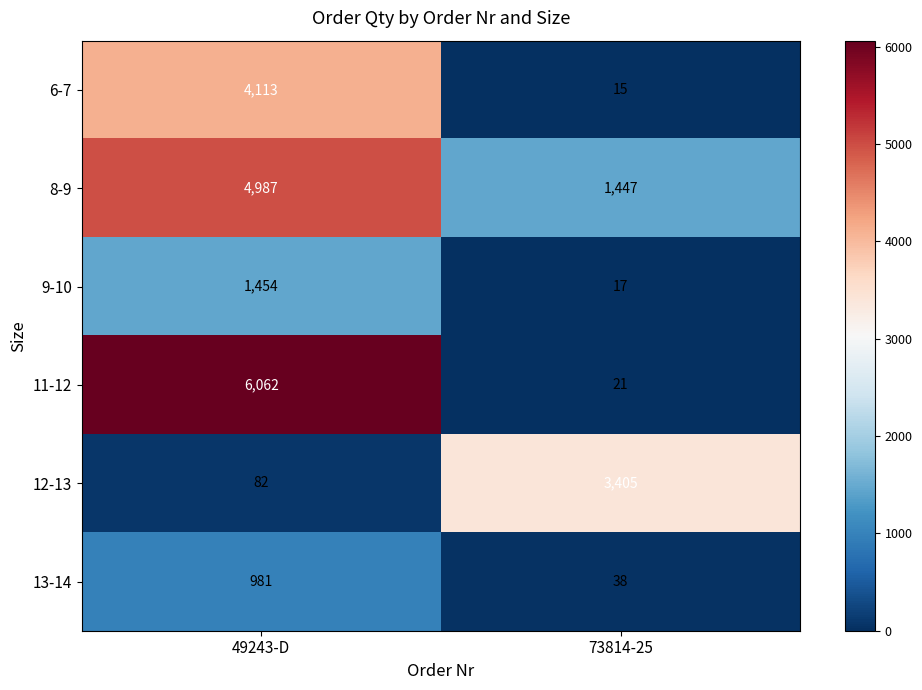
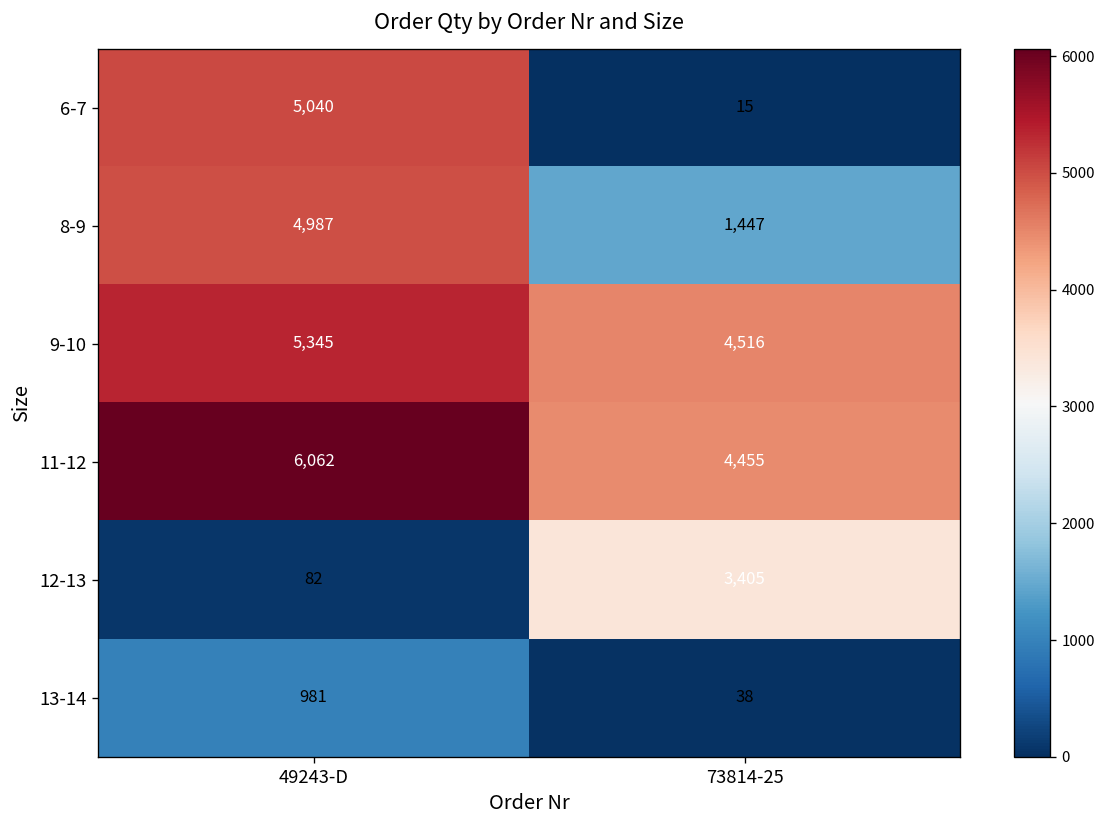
6-7, 49243-D: 4,113 -> 5,040
9-10, 49243-D: 1,454 -> 5,345
9-10, 73814-25: 17 -> 4,516
11-12, 73814-25: 21 -> 4,455
